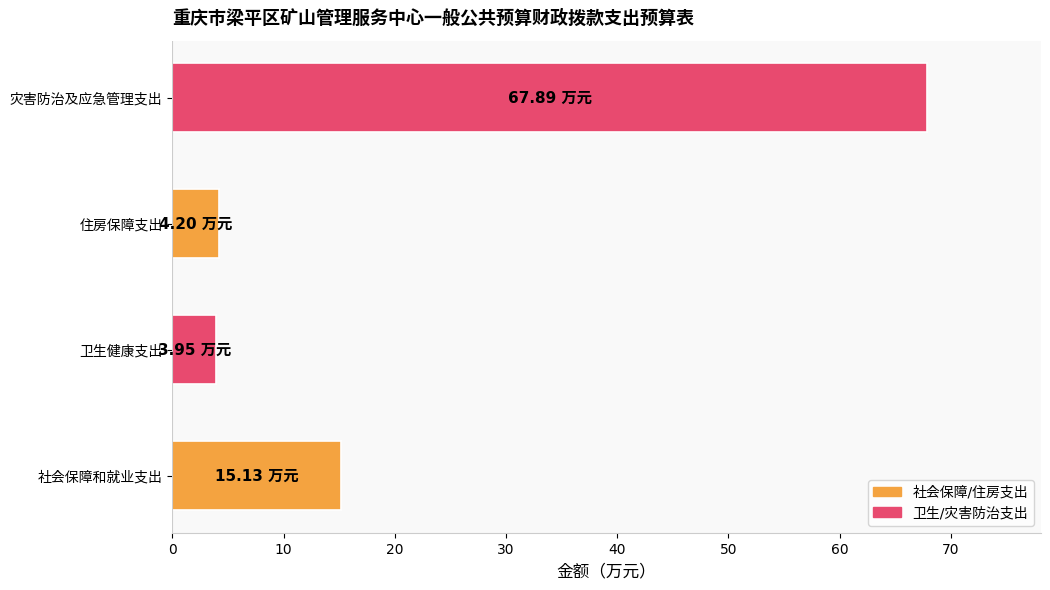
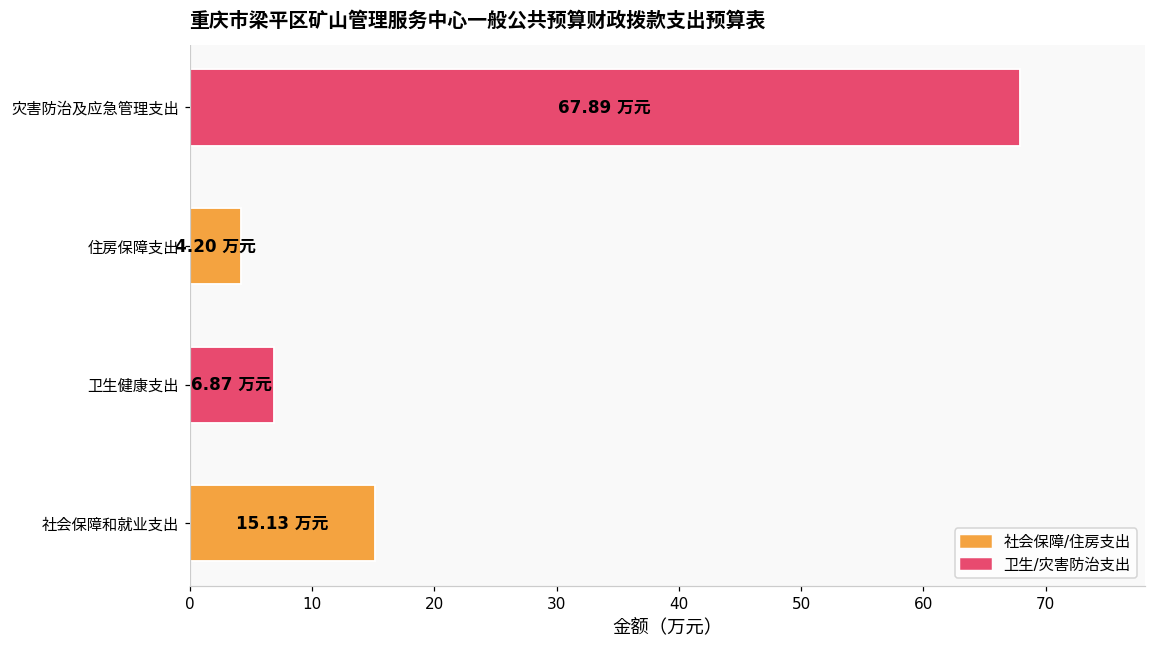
卫生健康支出: 3.95 -> 6.87
